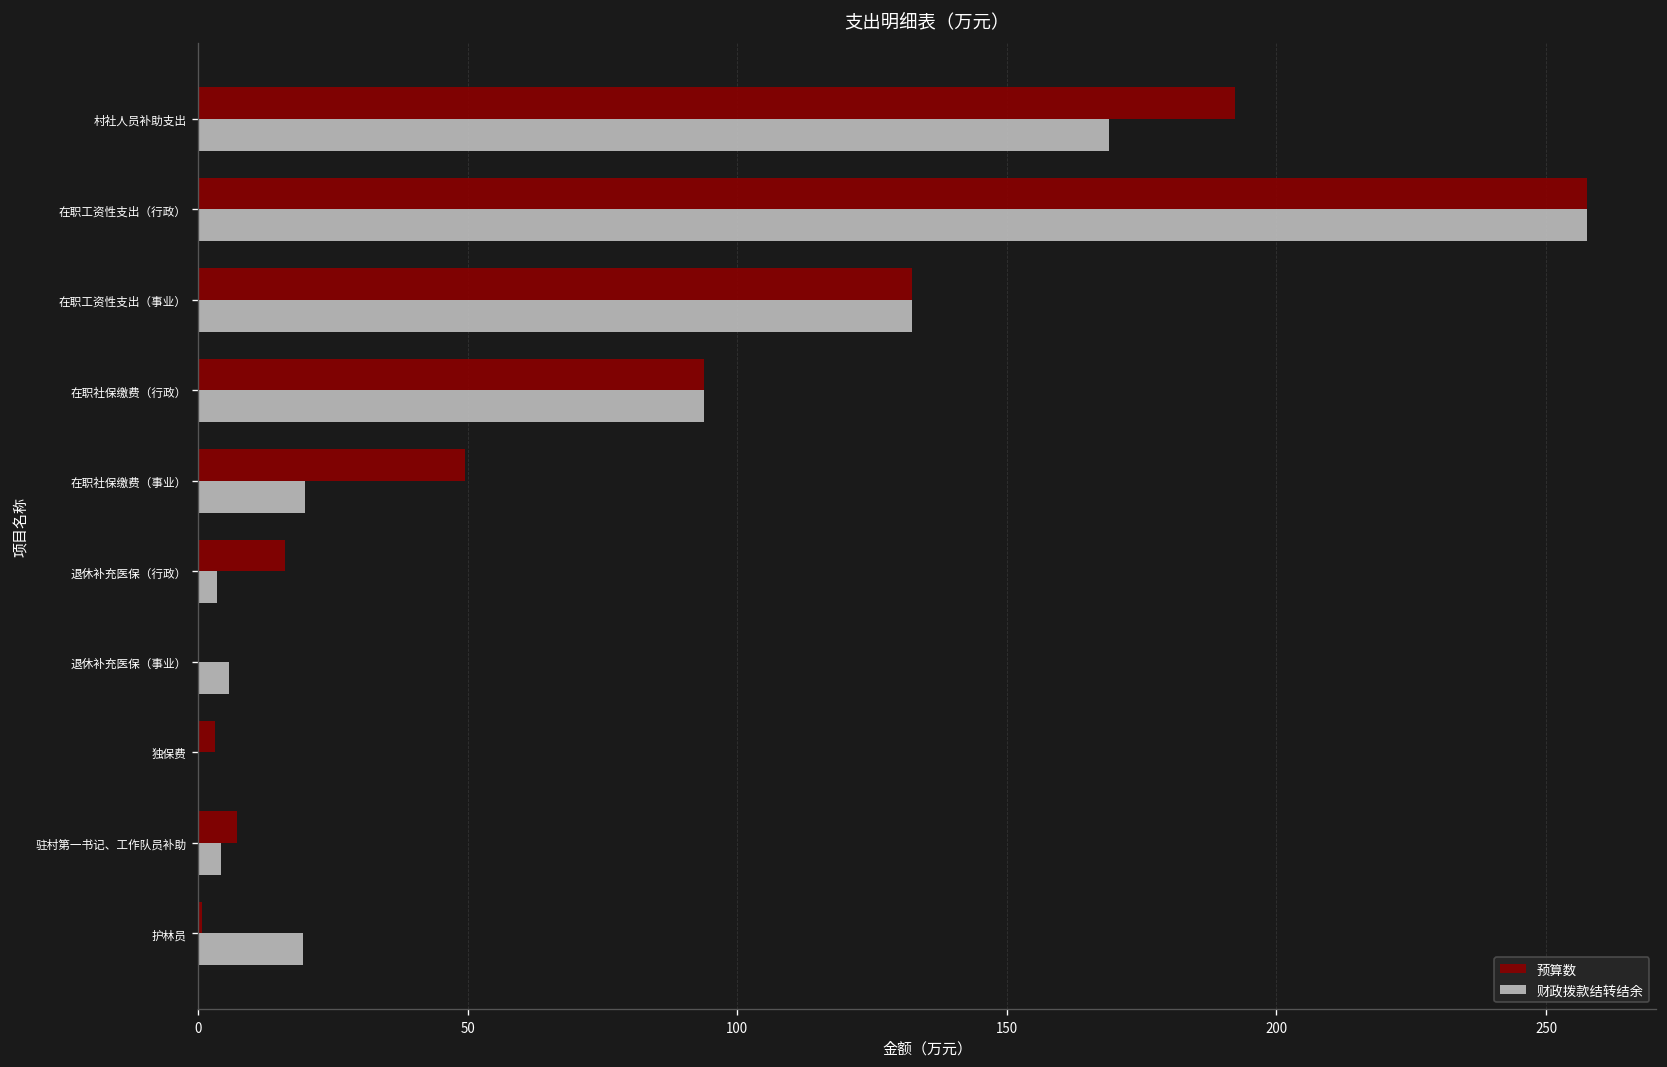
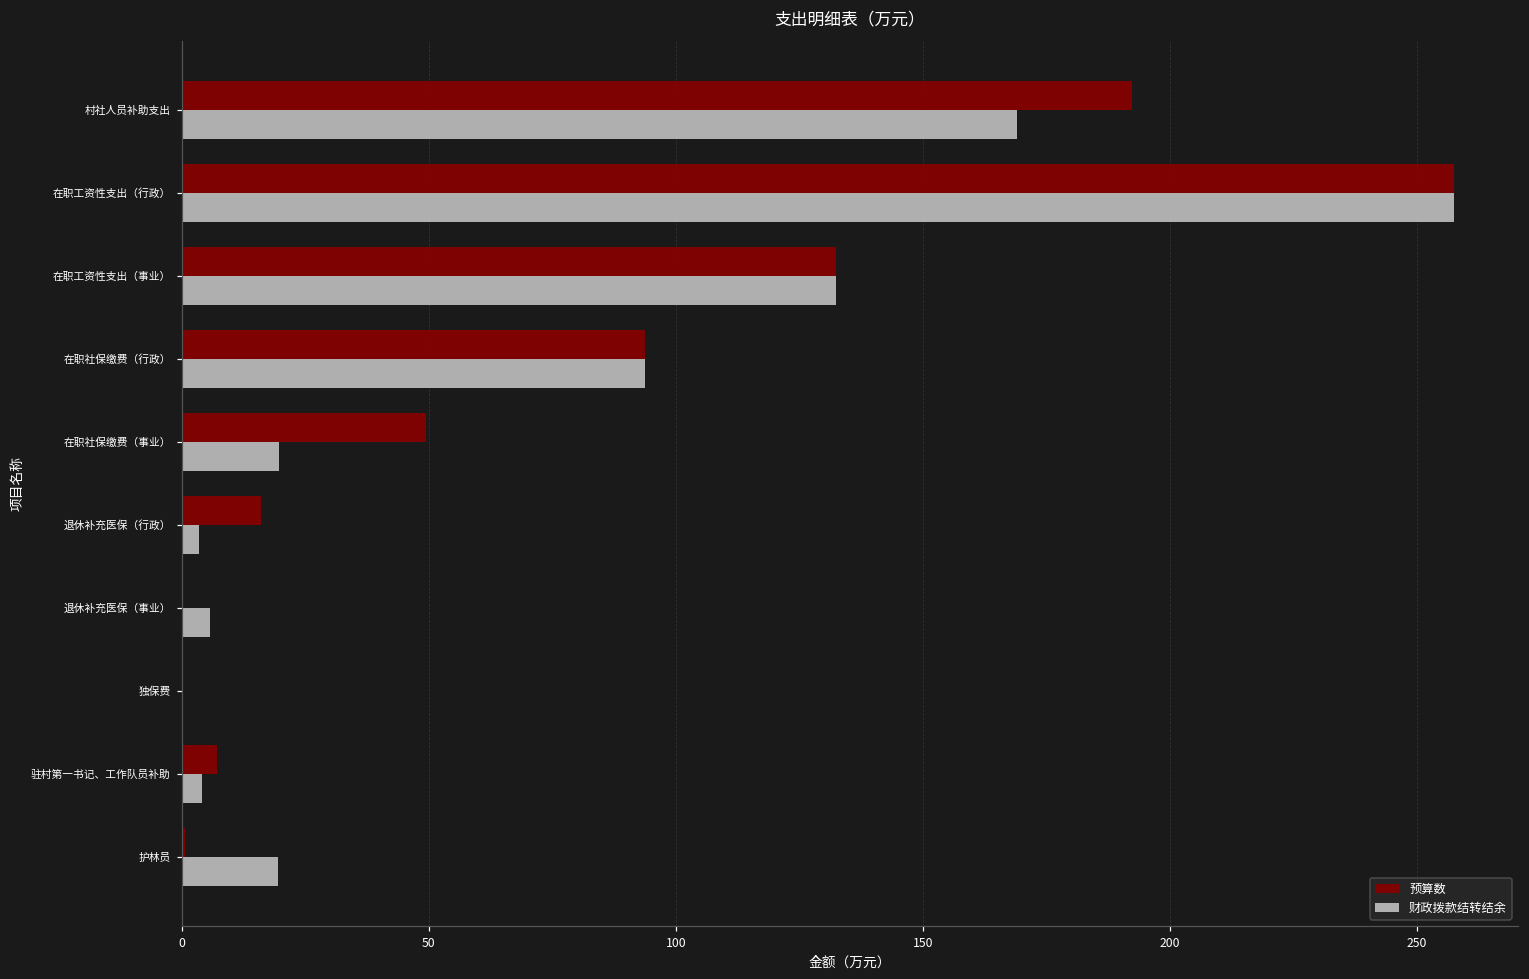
预算数, 独保费: 3 -> 0
